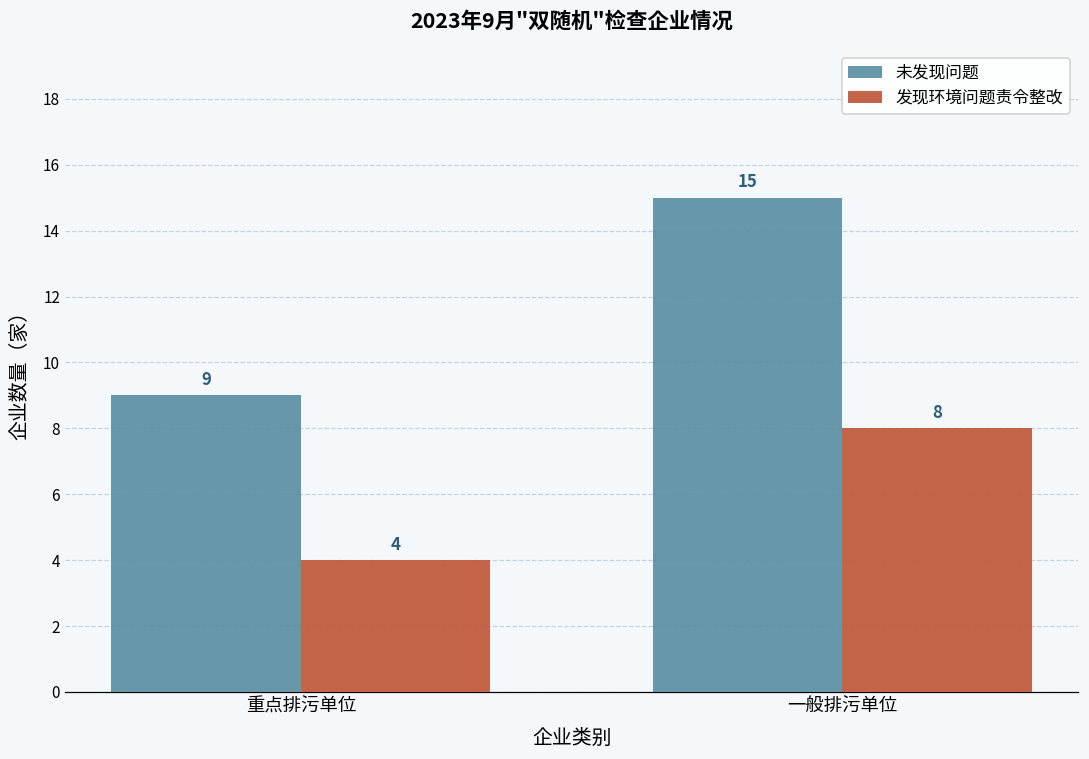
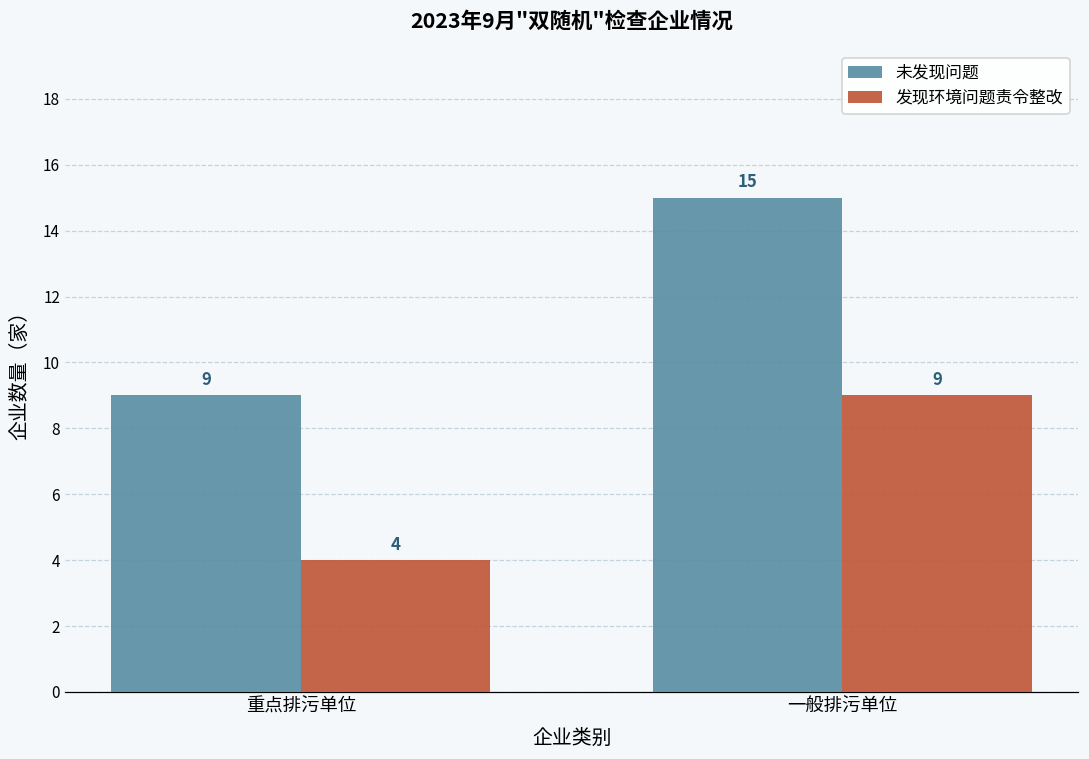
发现环境问题责令整改, 一般排污单位: 8 -> 9
